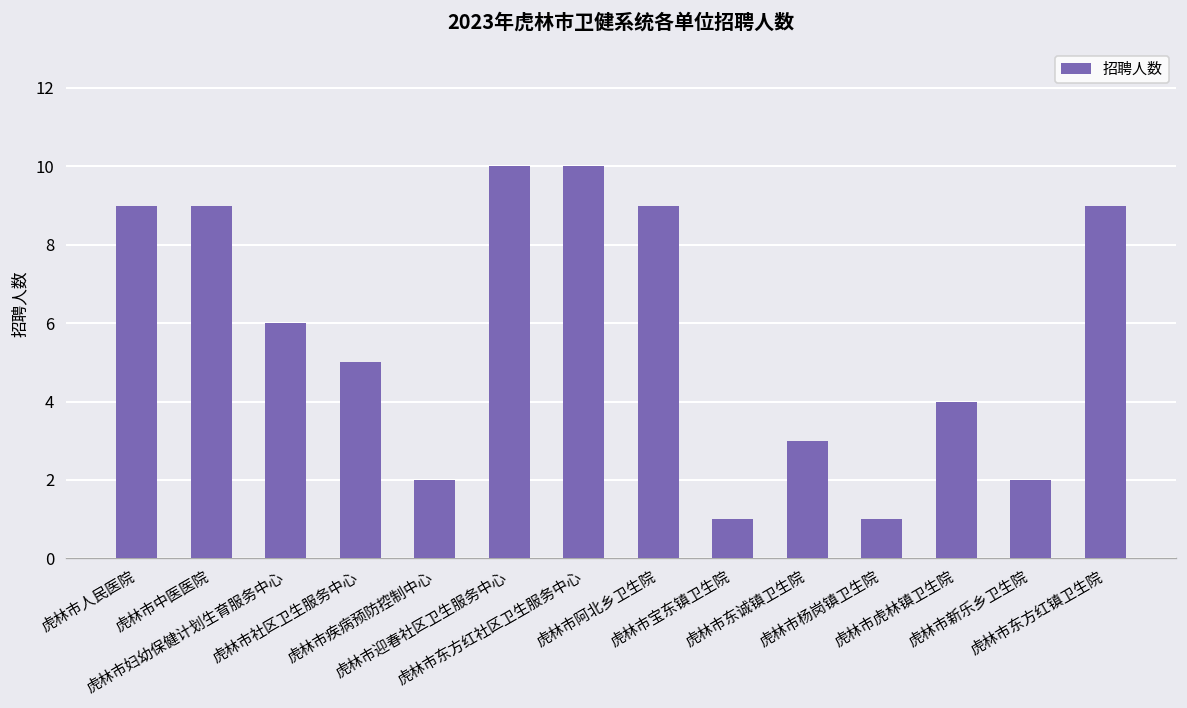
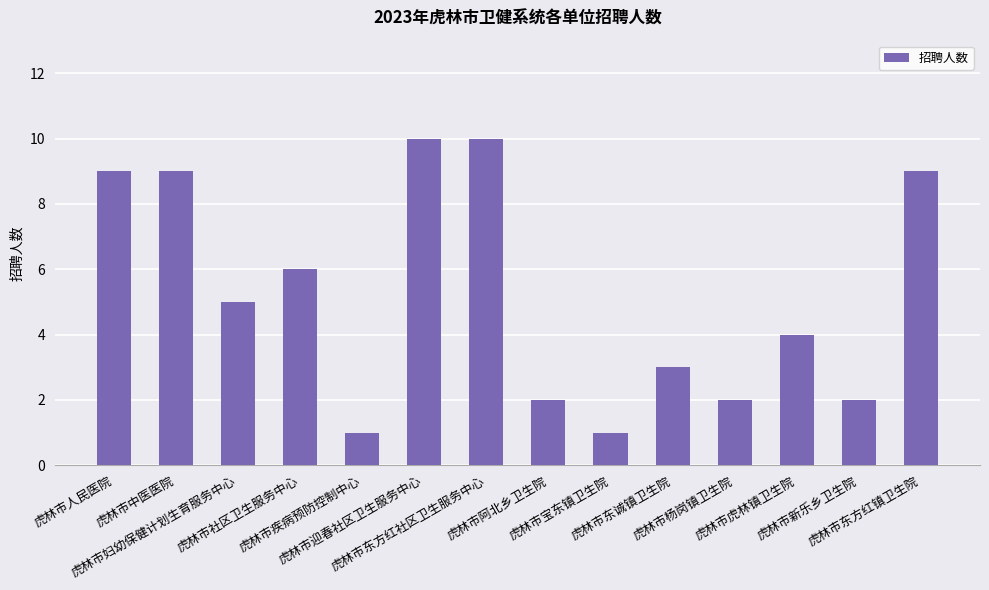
虎林市妇幼保健计划生育服务中心: 6 -> 5
虎林市社区卫生服务中心: 5 -> 6
虎林市疾病预防控制中心: 2 -> 1
虎林市阿北乡卫生院: 9 -> 2
虎林市杨岗镇卫生院: 1 -> 2
